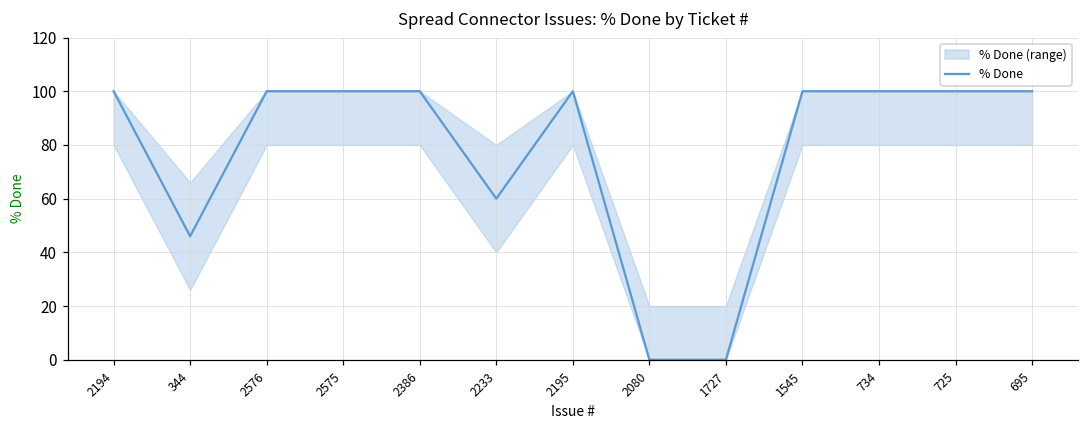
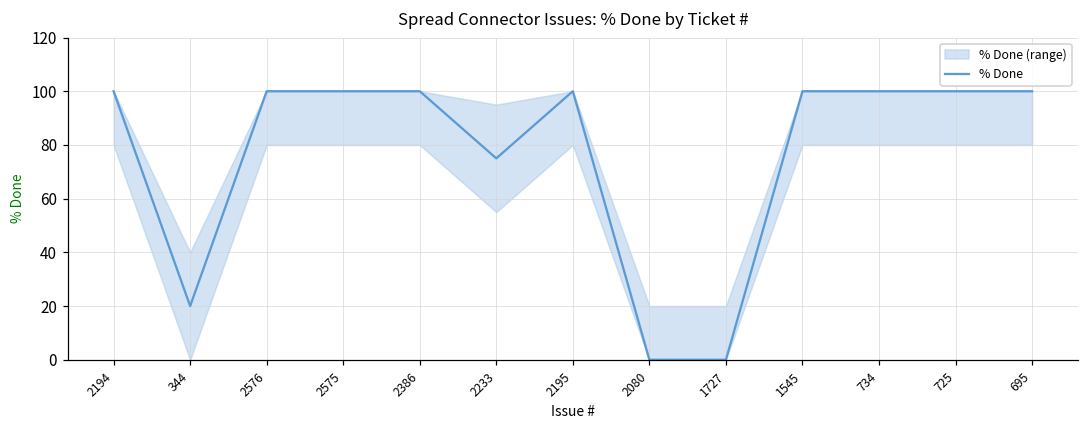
% Done, 344: 46 -> 20
% Done, 2233: 60 -> 75
